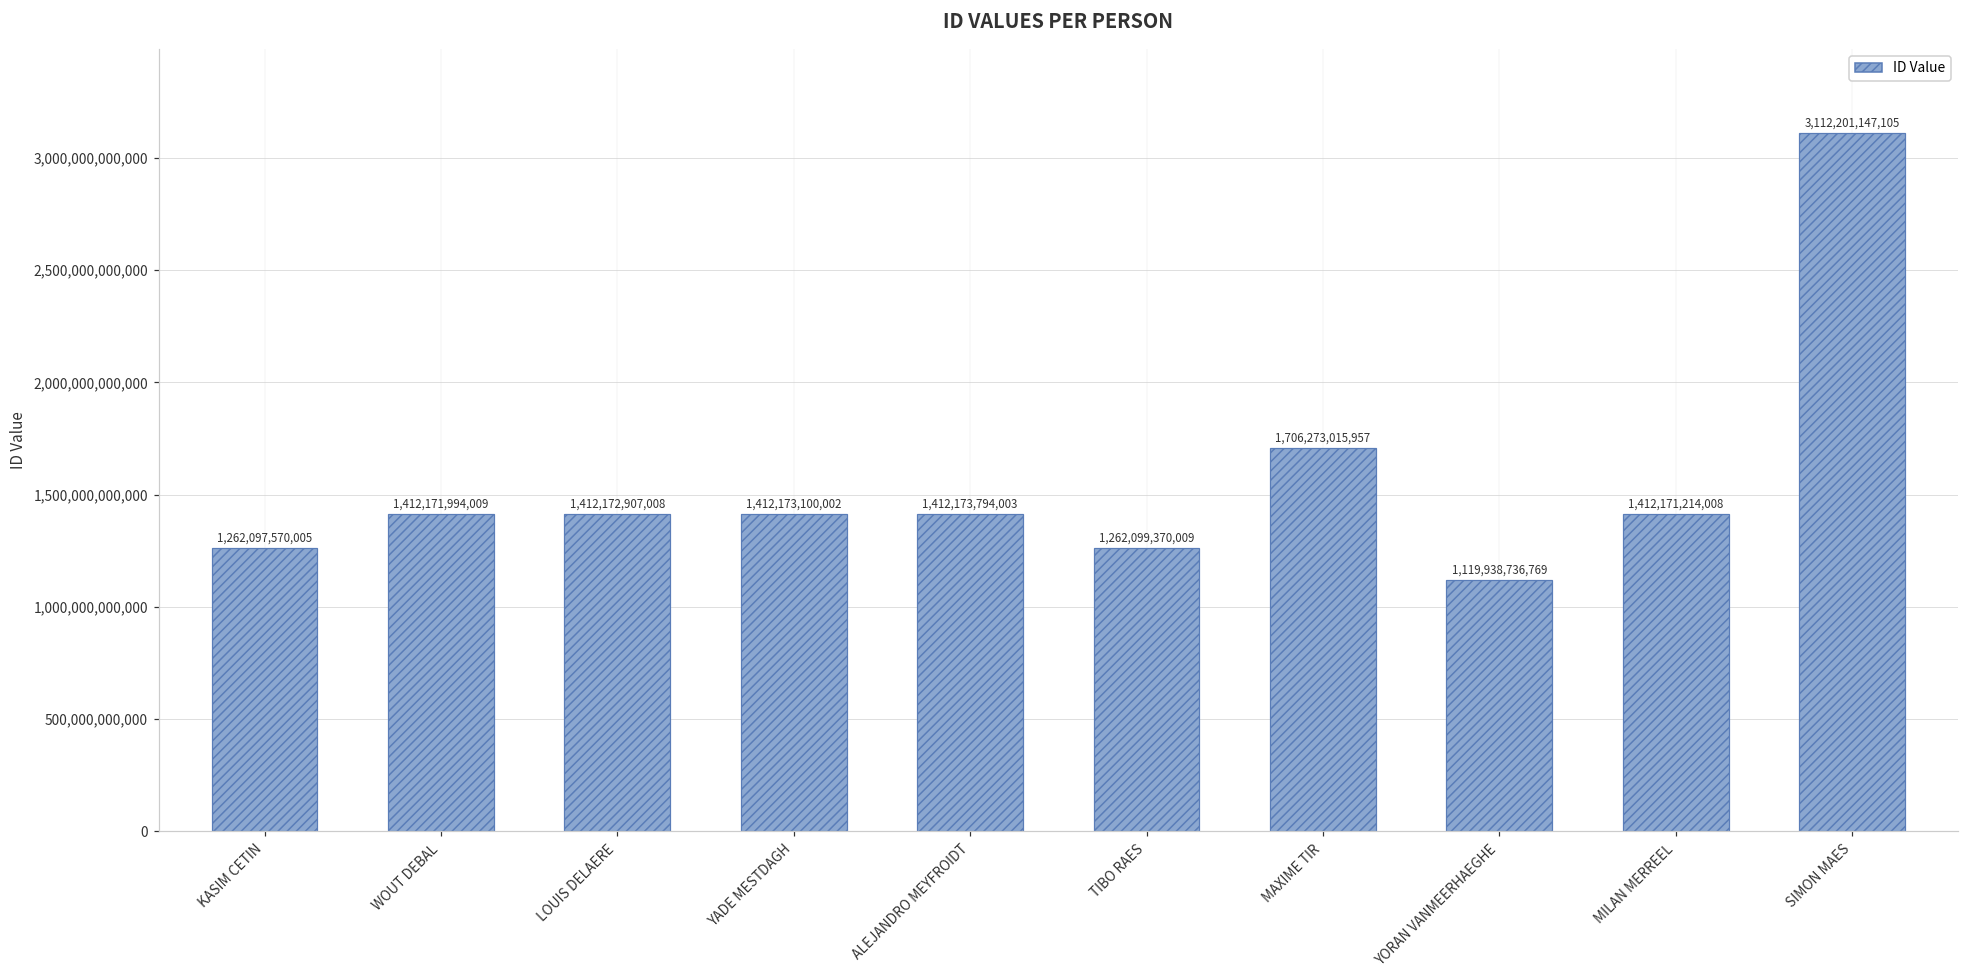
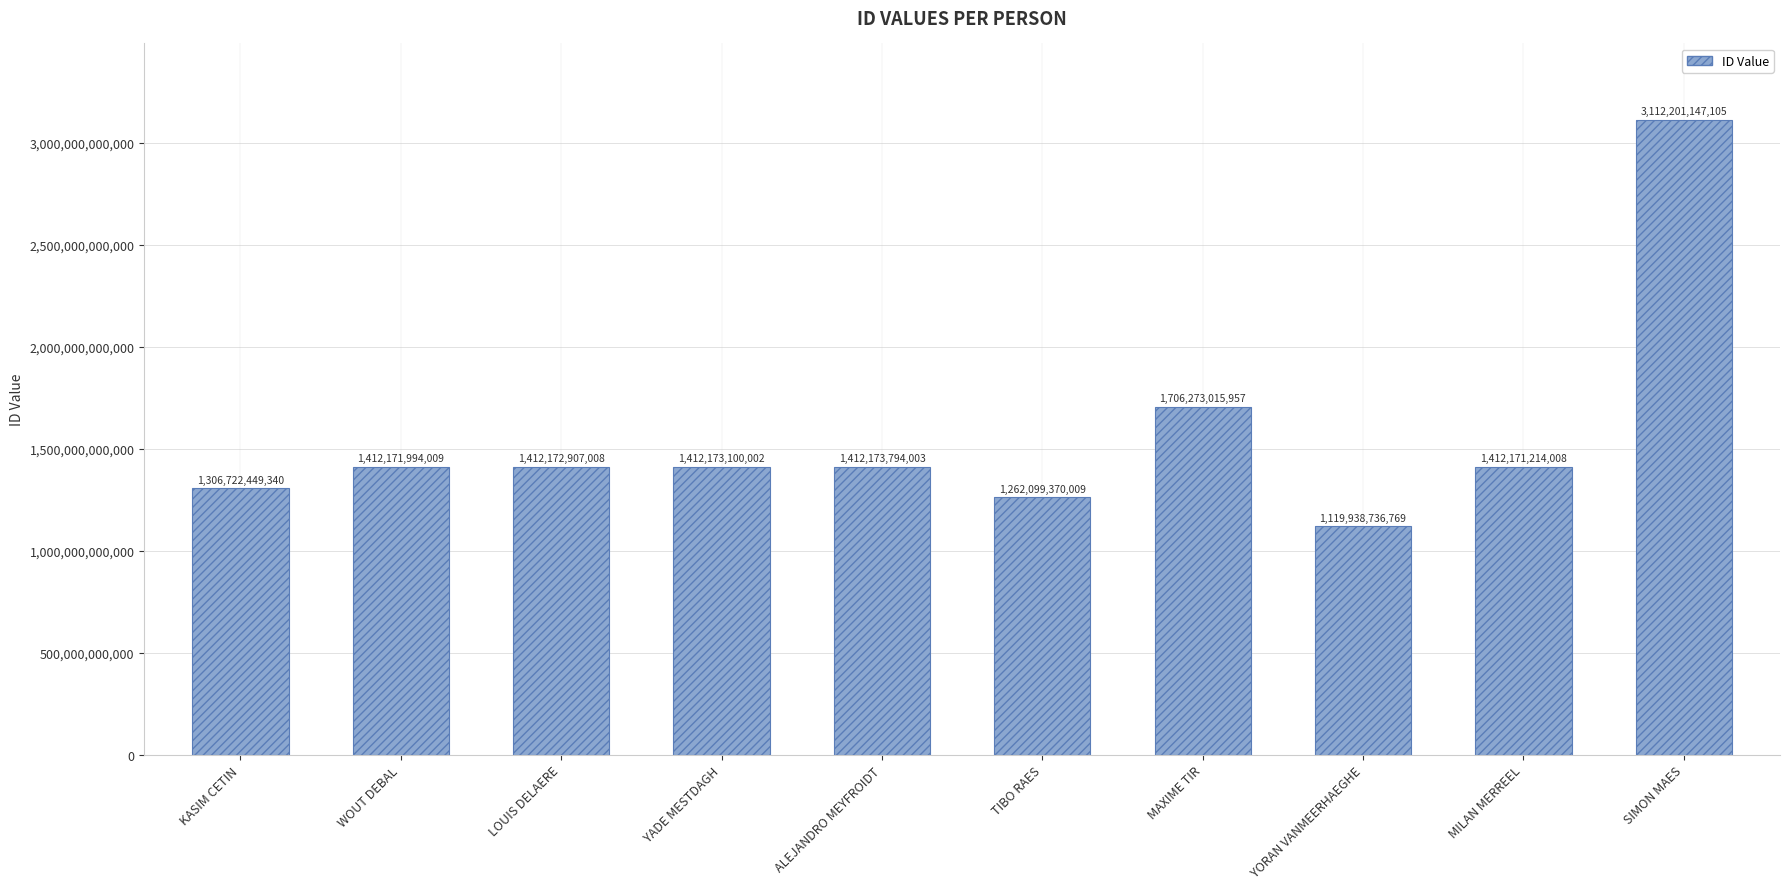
KASIM CETIN: 1,262,097,570,005 -> 1,306,722,449,340
